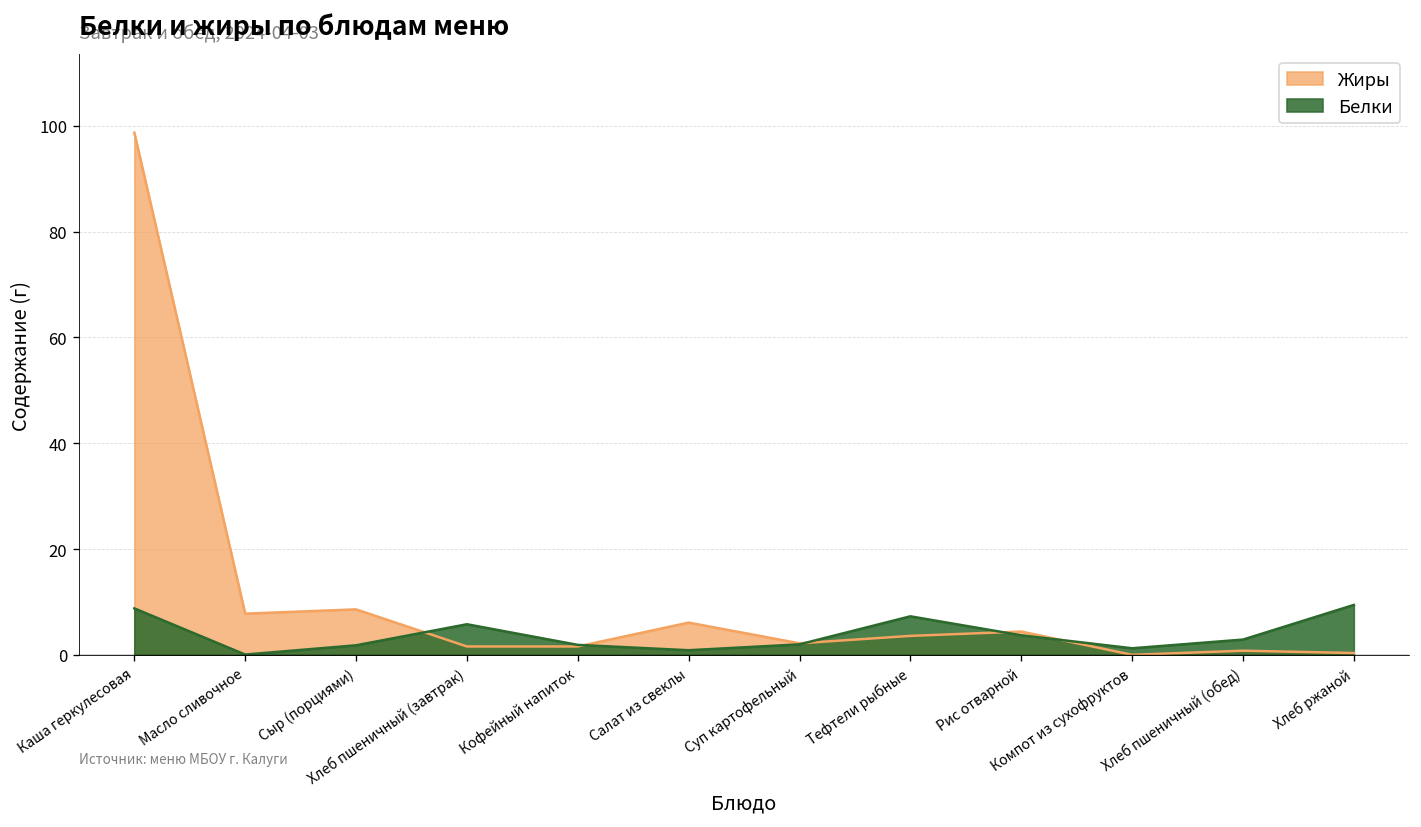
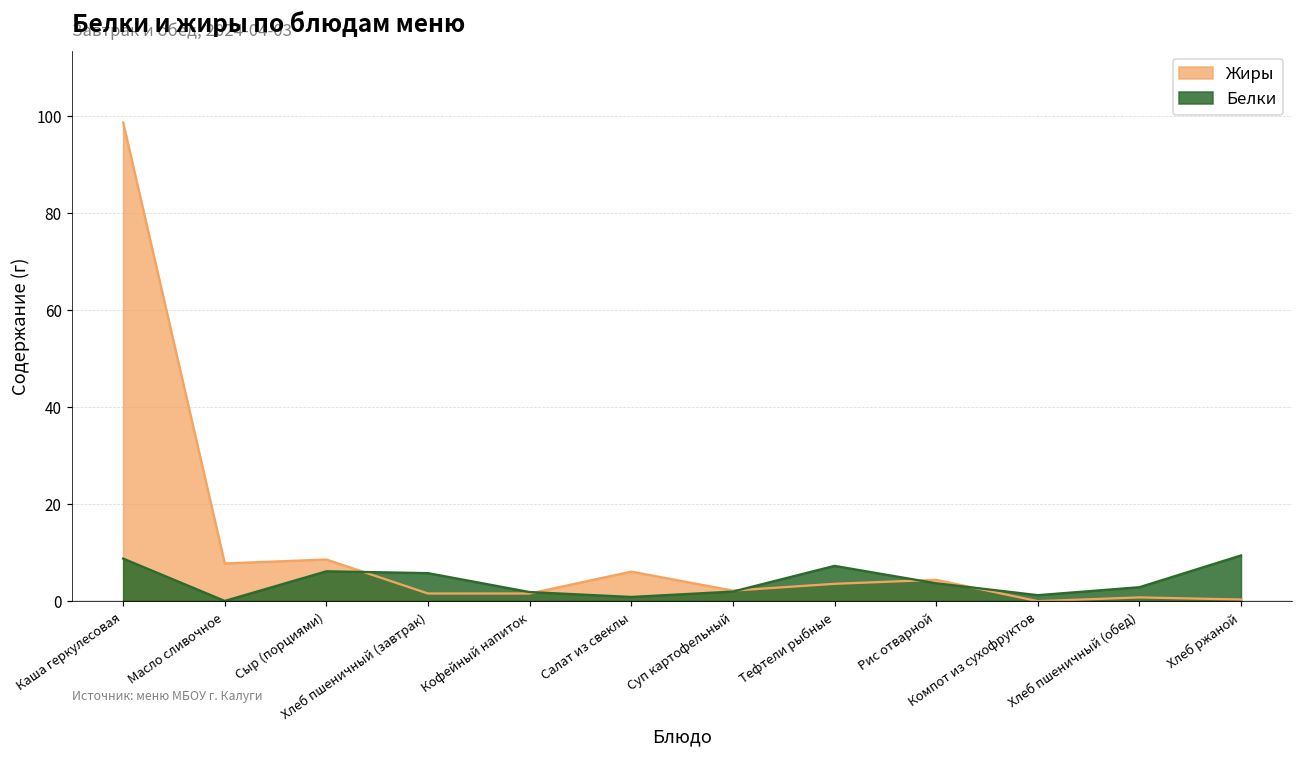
Белки, Сыр (порциями): 2 -> 6
